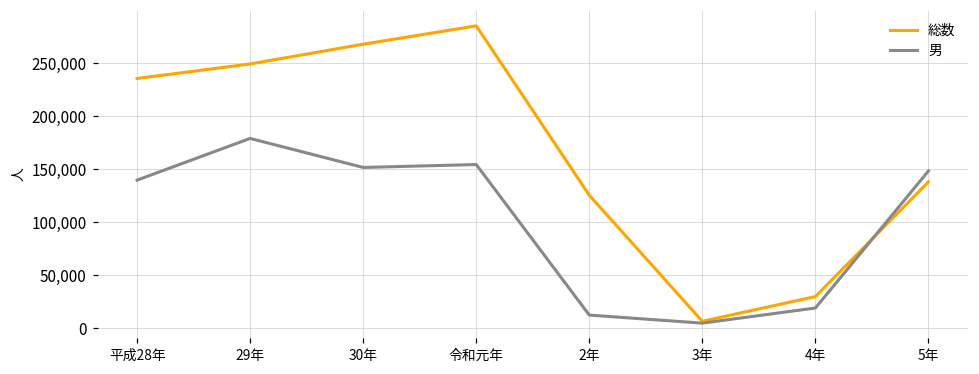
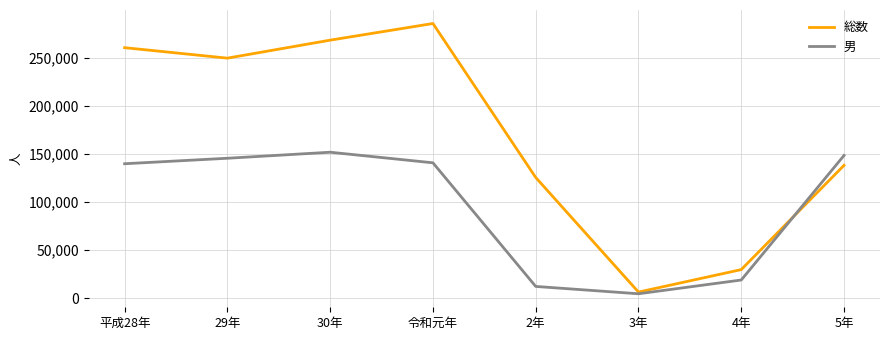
総数, 平成28年: 240,000 -> 260,000
男, 29年: 180,000 -> 150,000
男, 令和元年: 150,000 -> 140,000
